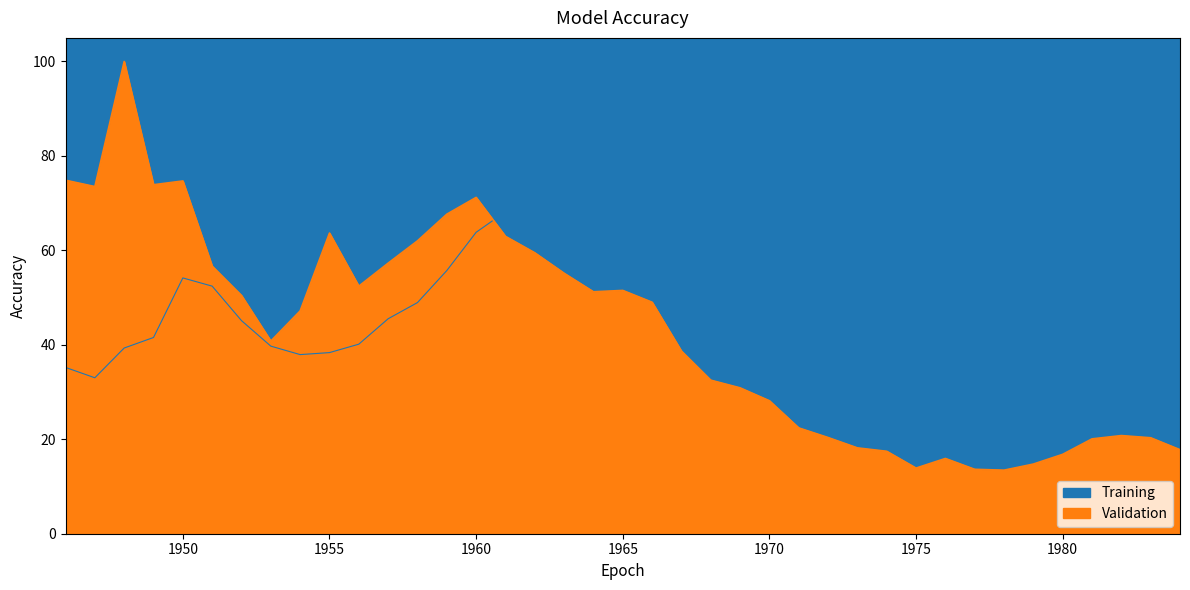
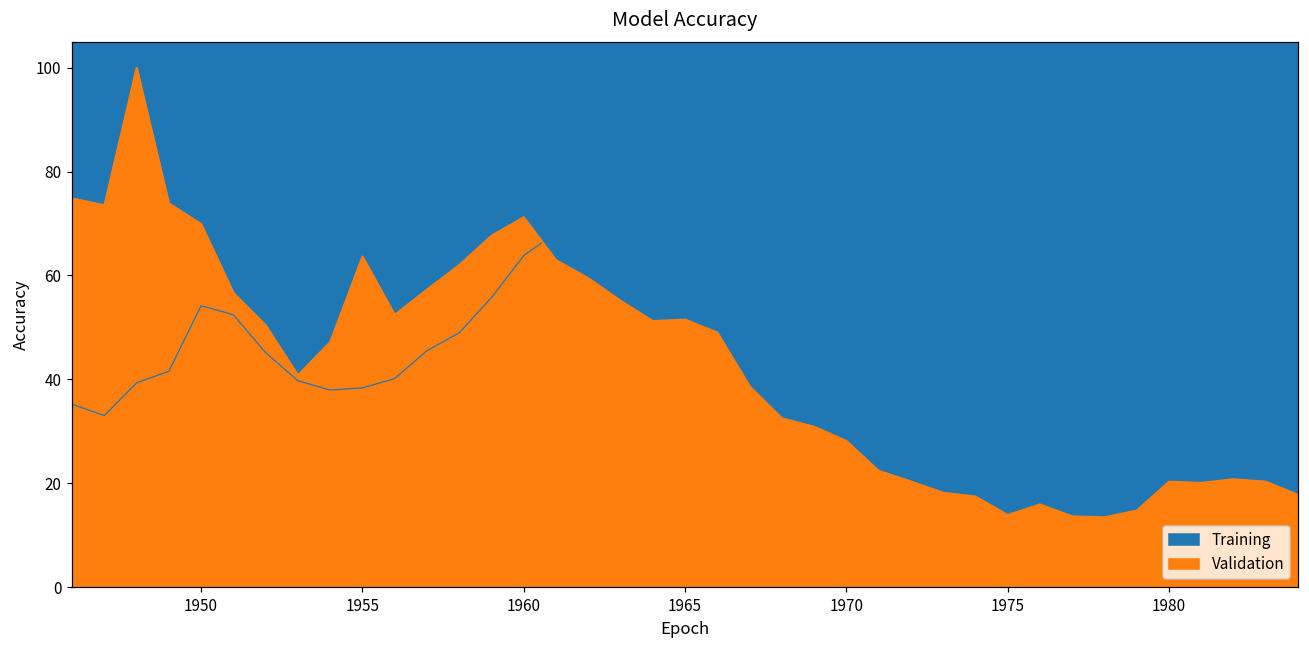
Validation, 1950: 75 -> 70
Validation, 1980: 17 -> 20
